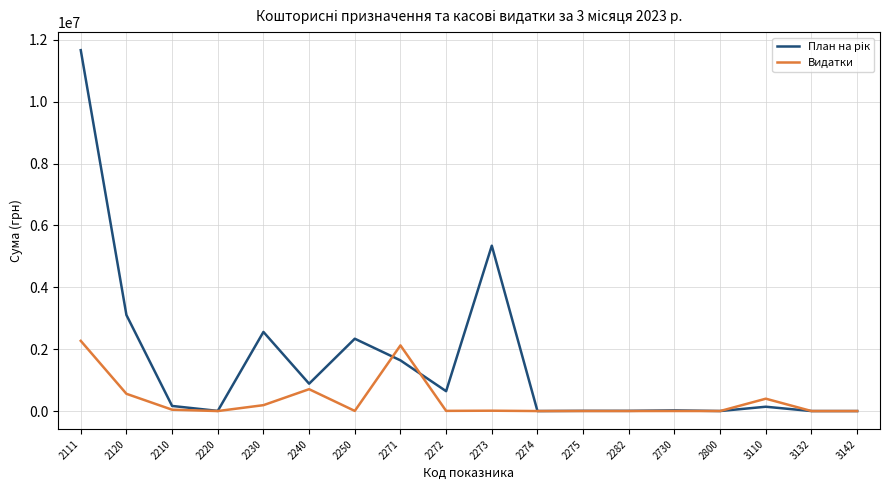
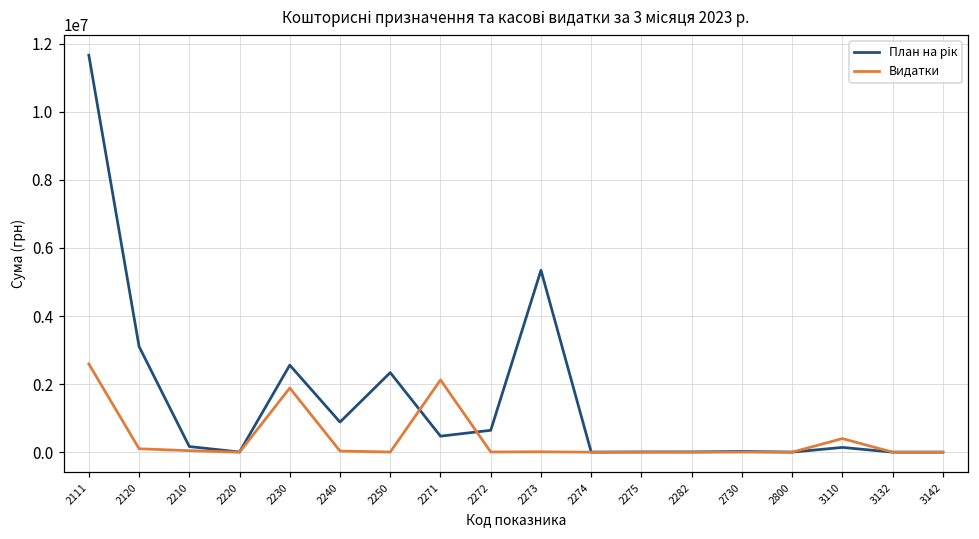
Видатки, 2111: 2300000 -> 2600000
Видатки, 2120: 600000 -> 100000
Видатки, 2230: 200000 -> 1900000
Видатки, 2240: 700000 -> 0
План на рік, 2271: 1600000 -> 500000
